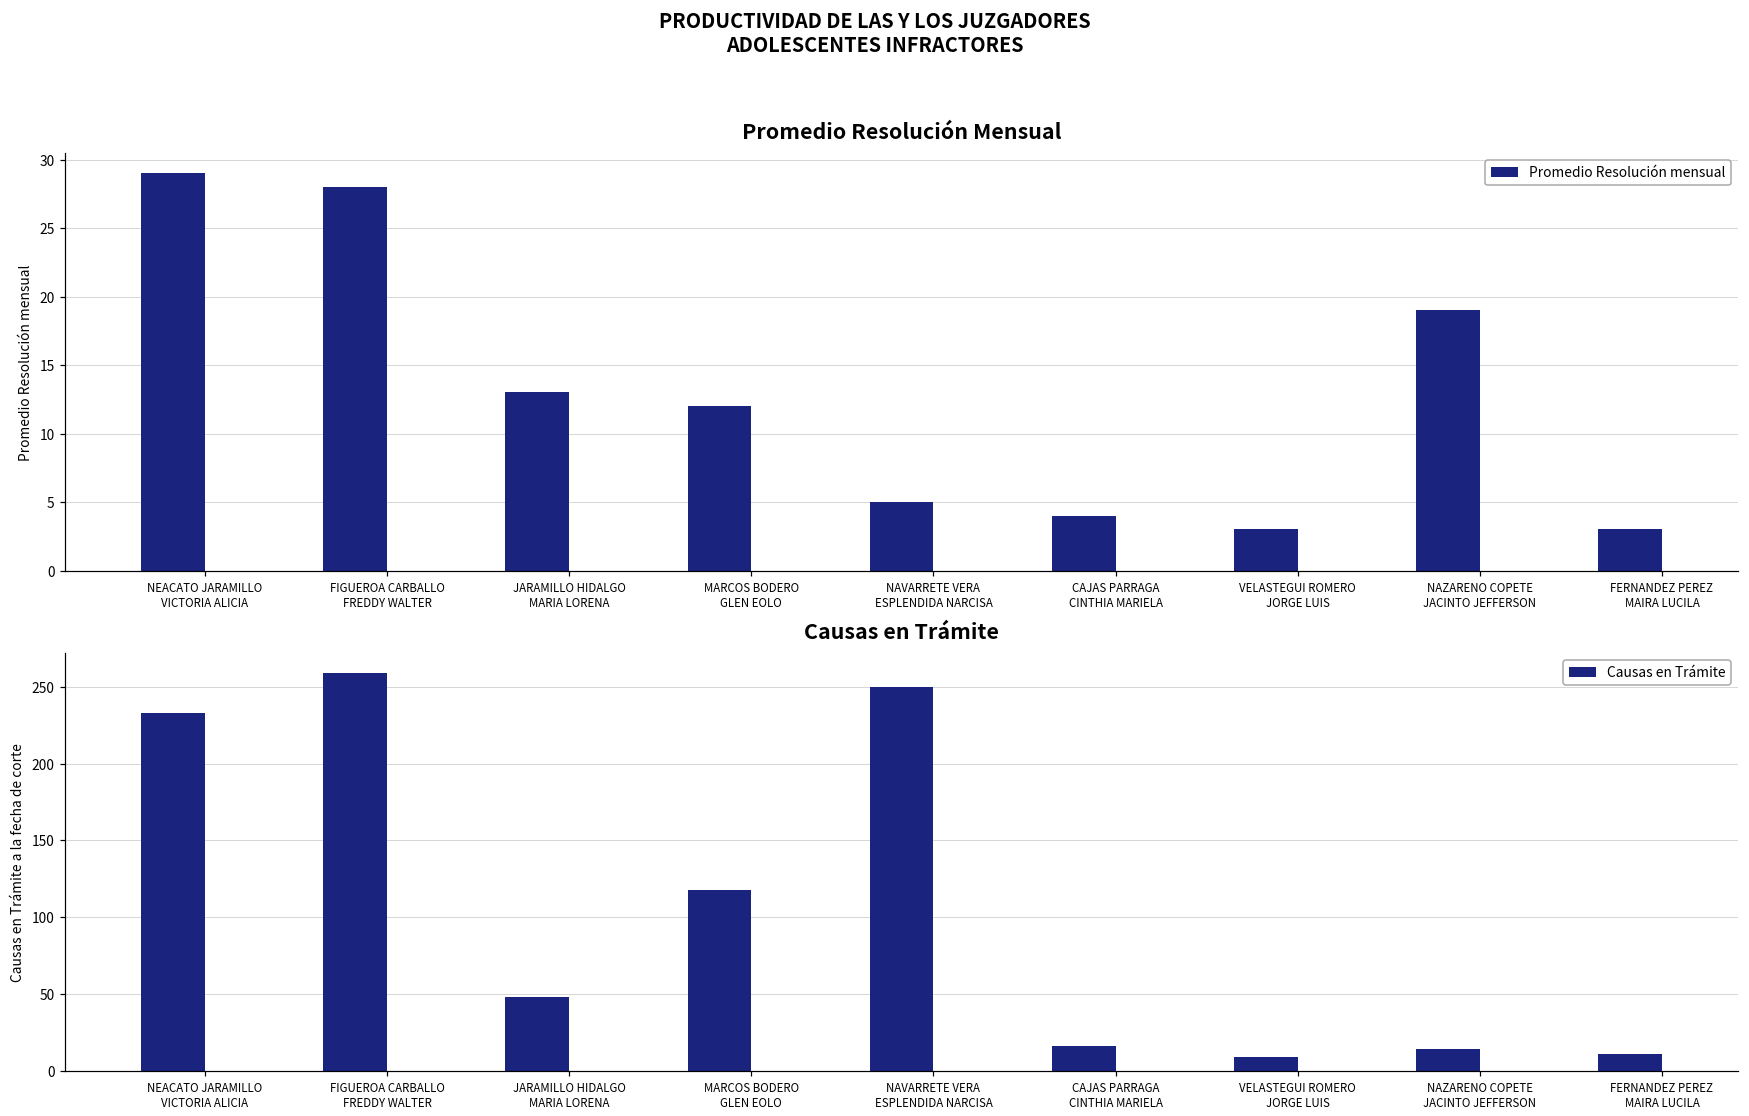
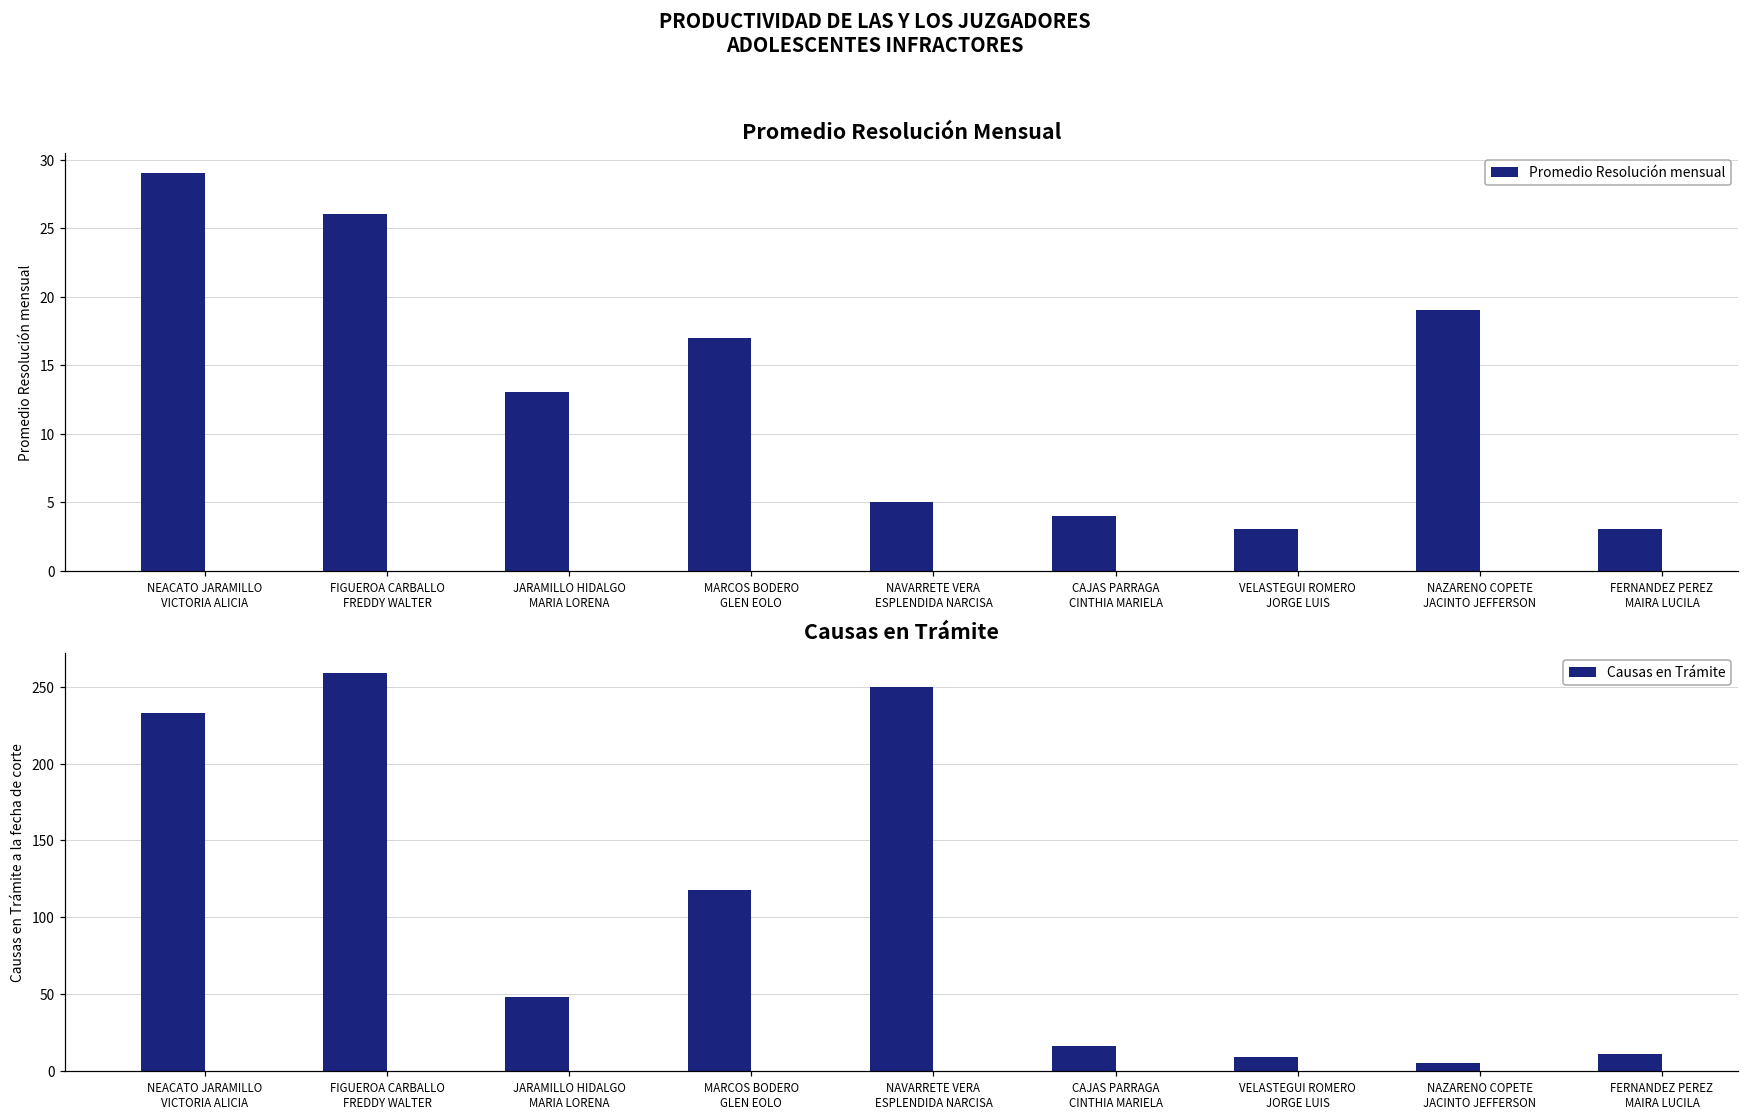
Promedio Resolución Mensual, FIGUEROA CARBALLO FREDDY WALTER: 28 -> 26
Promedio Resolución Mensual, MARCOS BODERO GLEN EOLO: 12 -> 17
Causas en Trámite, NAZARENO COPETE JACINTO JEFFERSON: 14 -> 5
